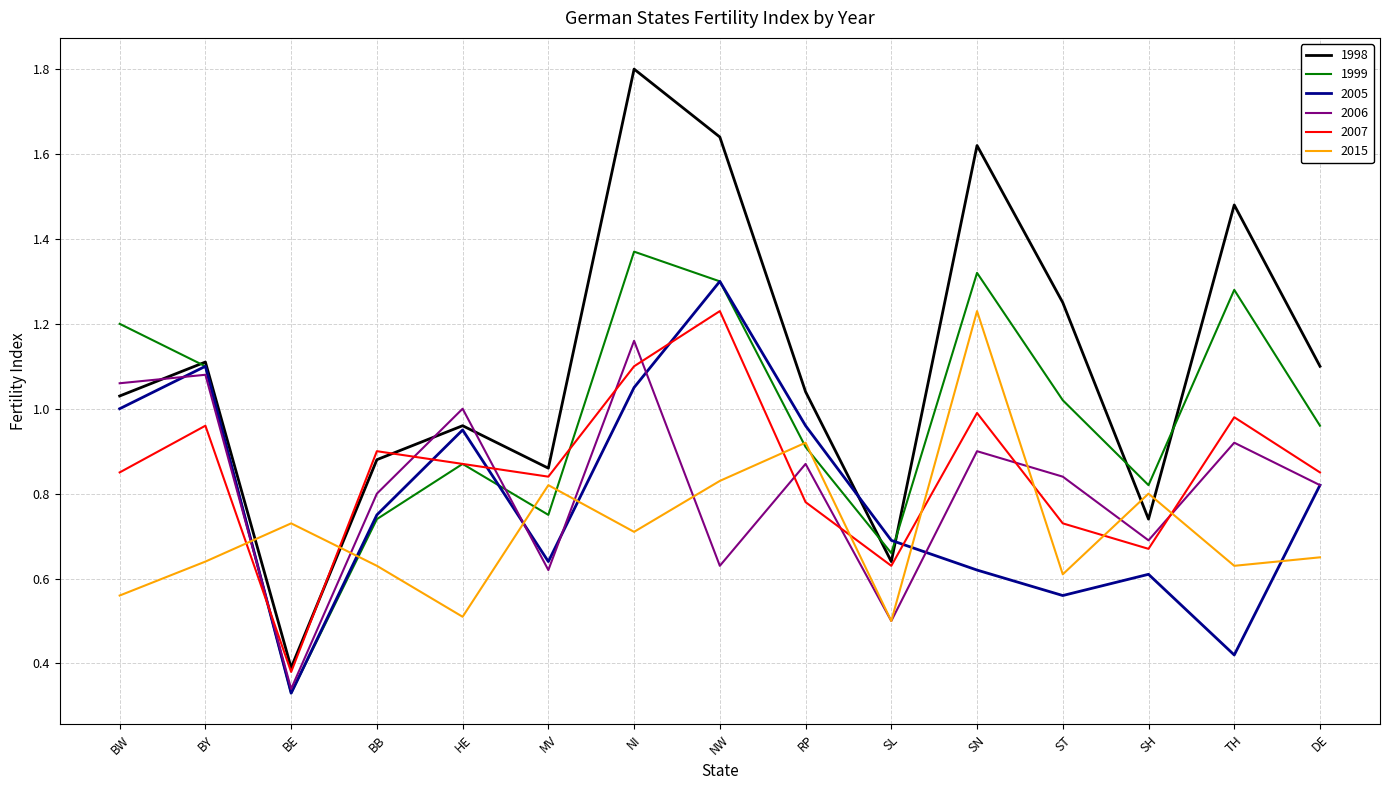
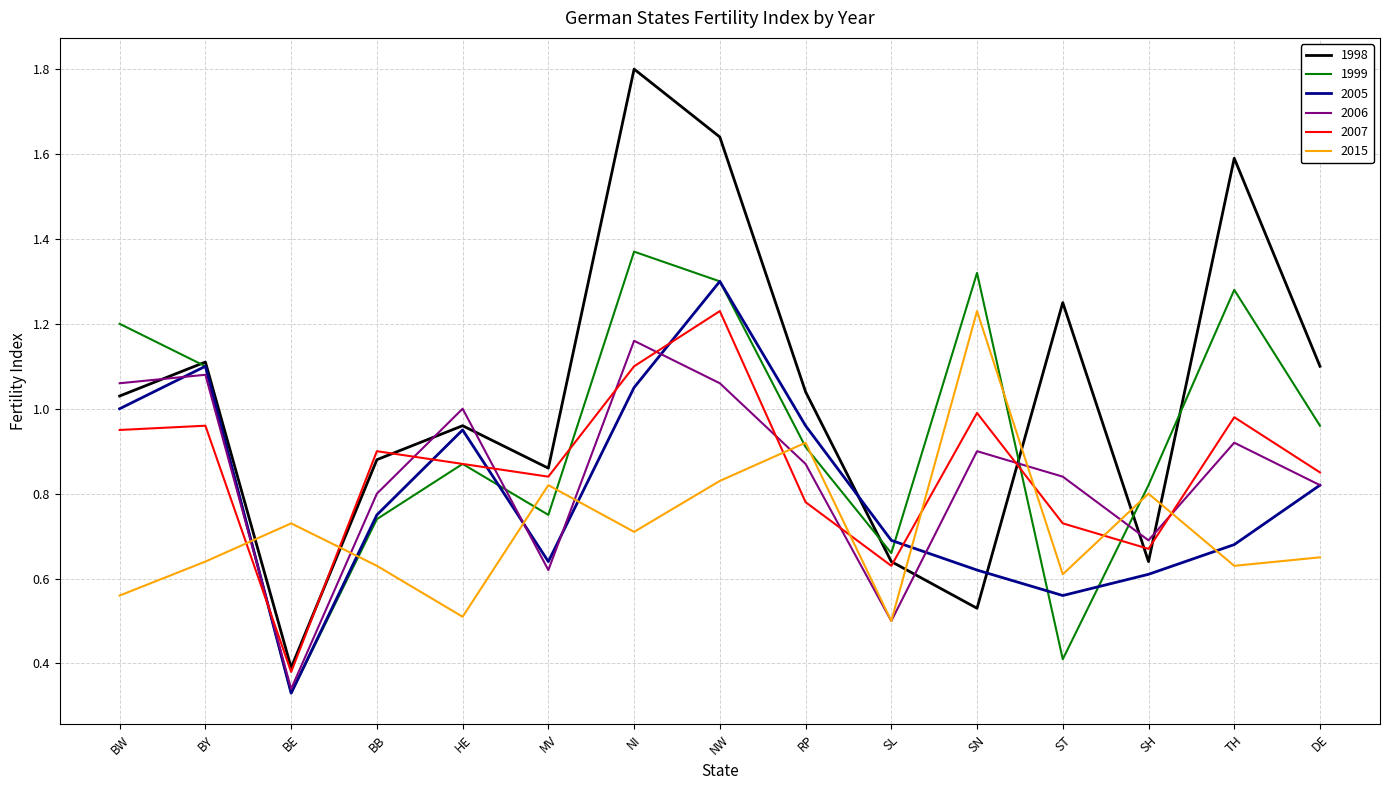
2007, BW: 0.85 -> 0.95
2006, NW: 0.63 -> 1.06
1998, SN: 1.62 -> 0.53
1999, ST: 1.02 -> 0.41
1998, SH: 0.74 -> 0.64
1998, TH: 1.48 -> 1.59
2005, TH: 0.42 -> 0.68
